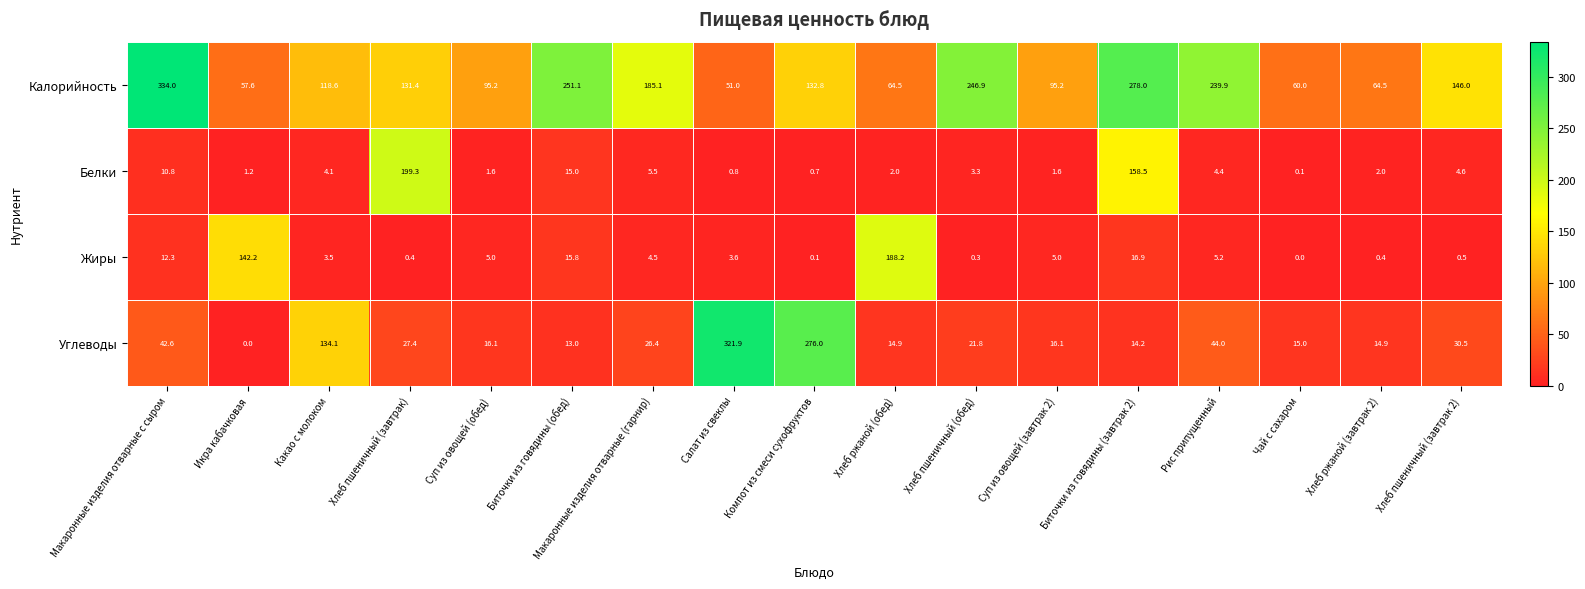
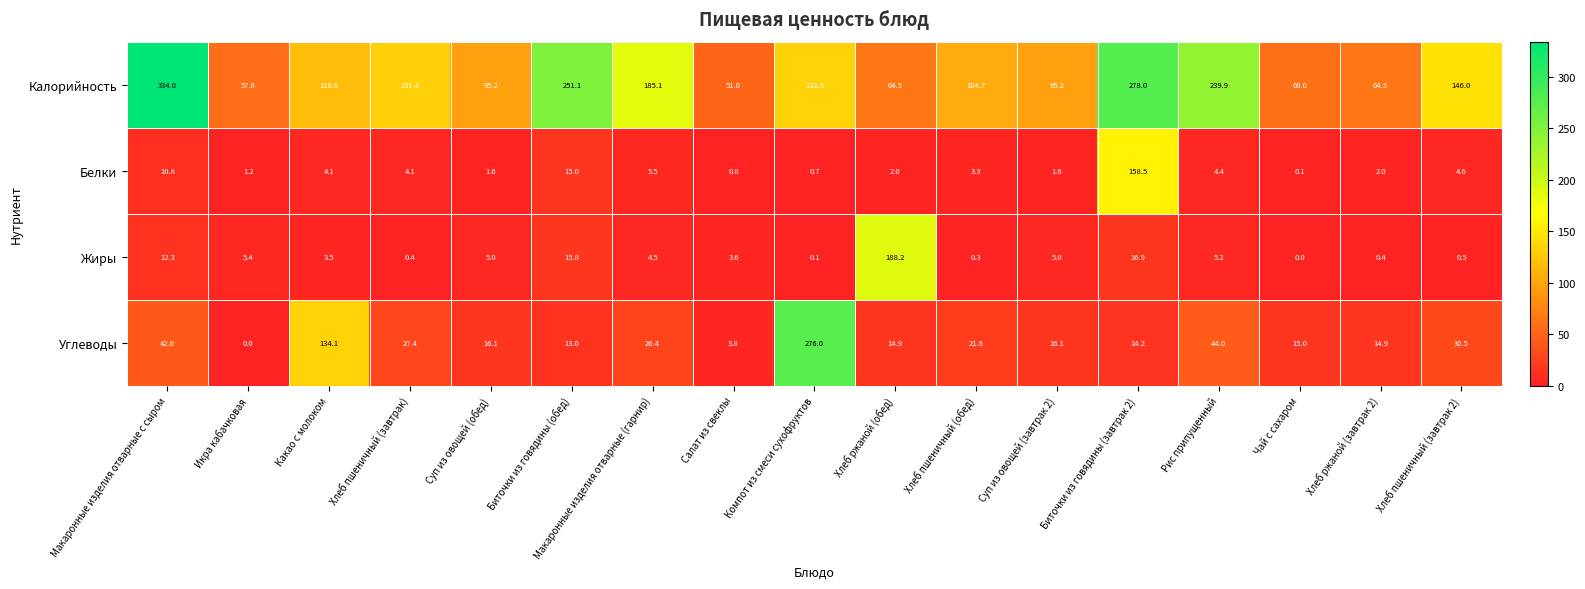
Калорийность, Хлеб пшеничный (обед): 246.9 -> 104.7
Белки, Хлеб пшеничный (завтрак): 199.3 -> 4.1
Жиры, Икра кабачковая: 142.2 -> 5.4
Углеводы, Салат из свеклы: 321.9 -> 3.8
